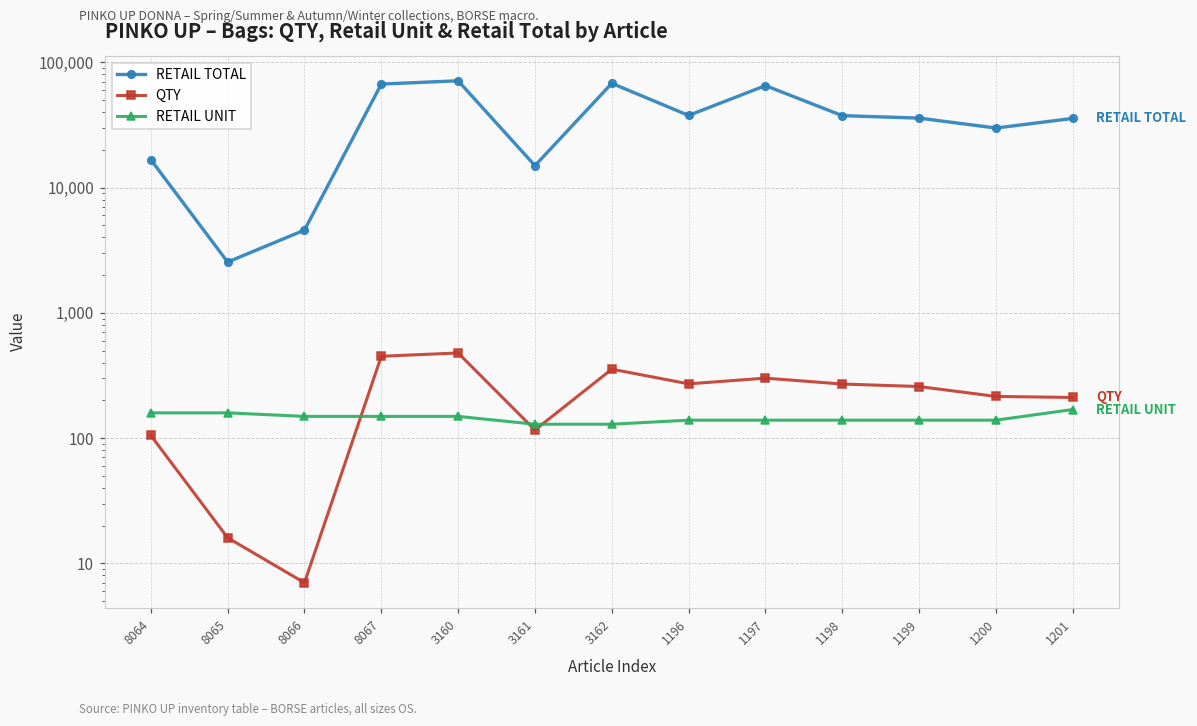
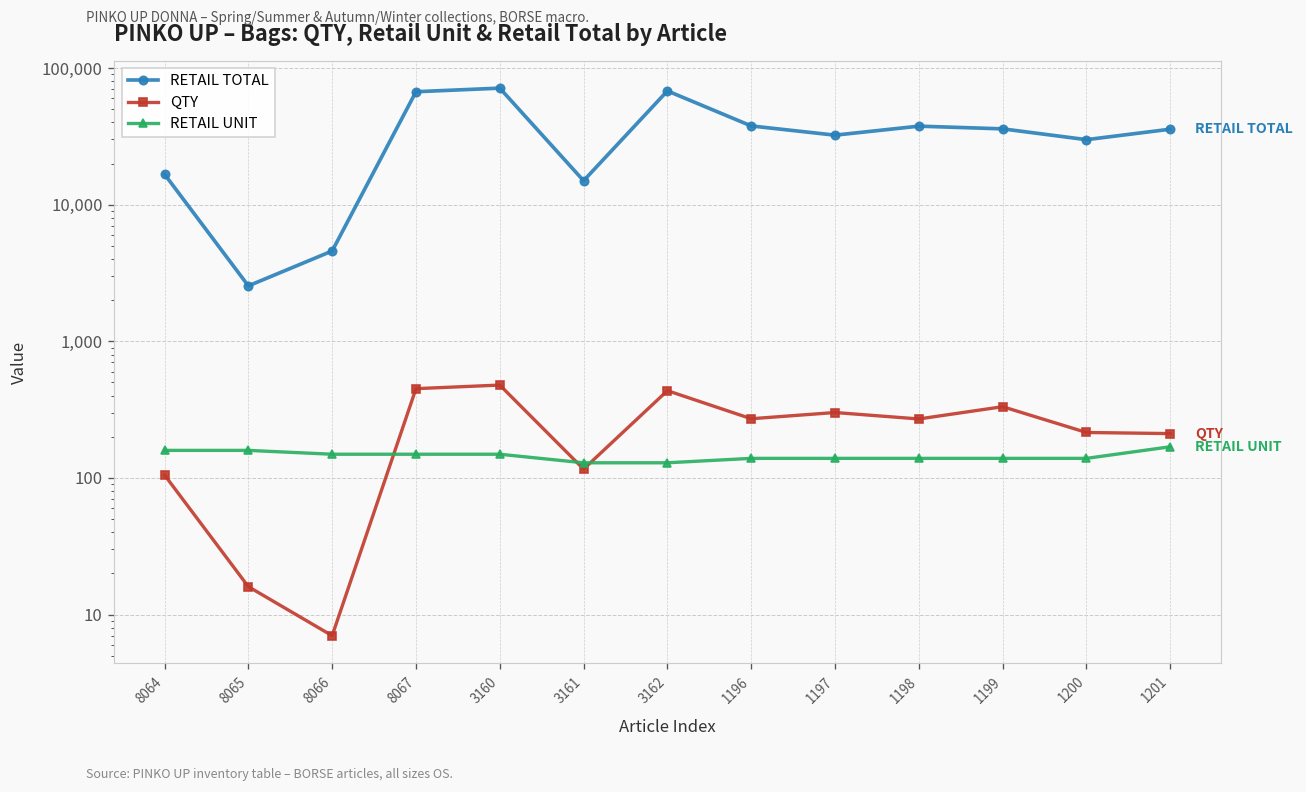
QTY, 3162: 360 -> 440
RETAIL TOTAL, 1197: 70,000 -> 32,000
QTY, 1199: 260 -> 330
